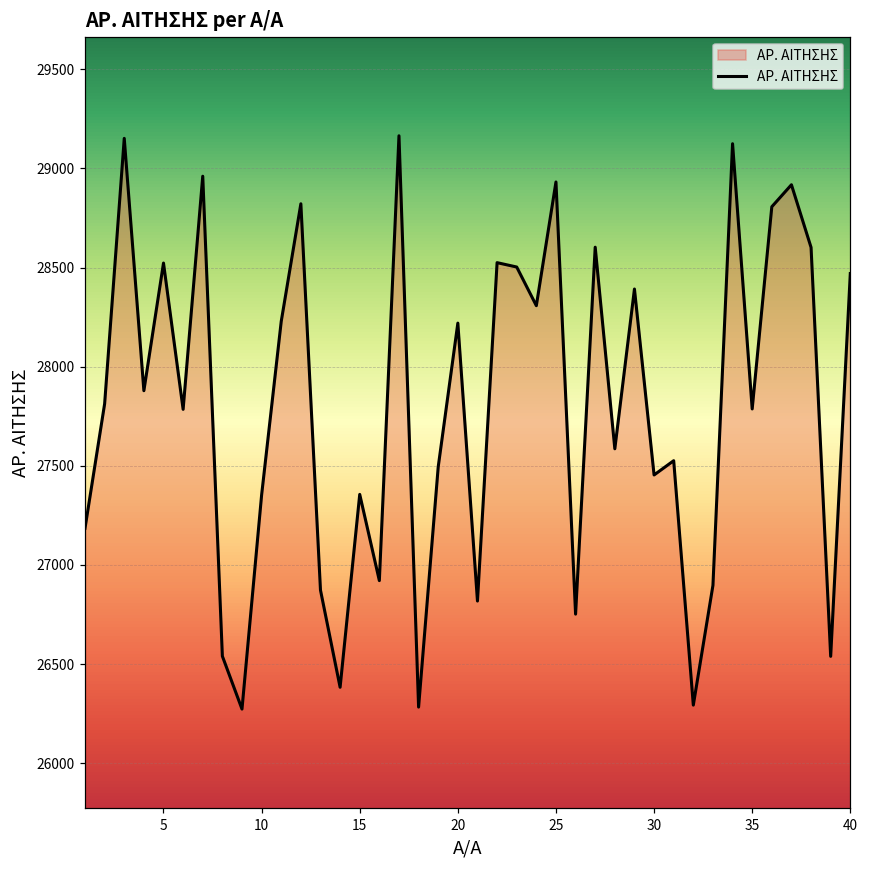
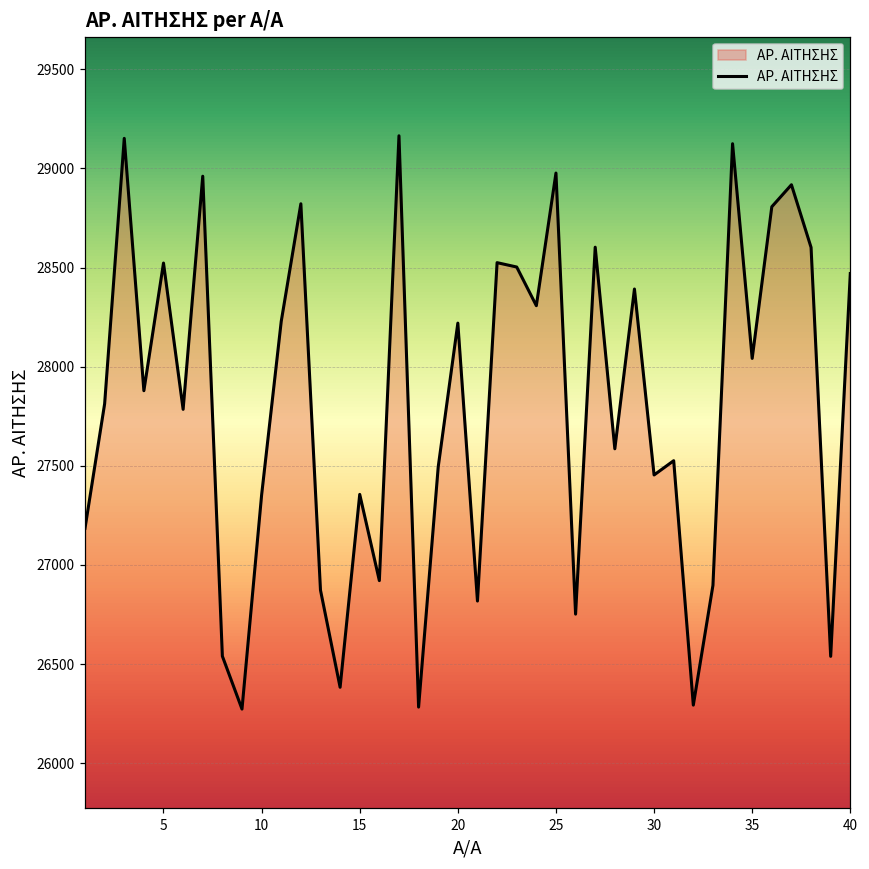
25: 28930 -> 28980
35: 27790 -> 28040
